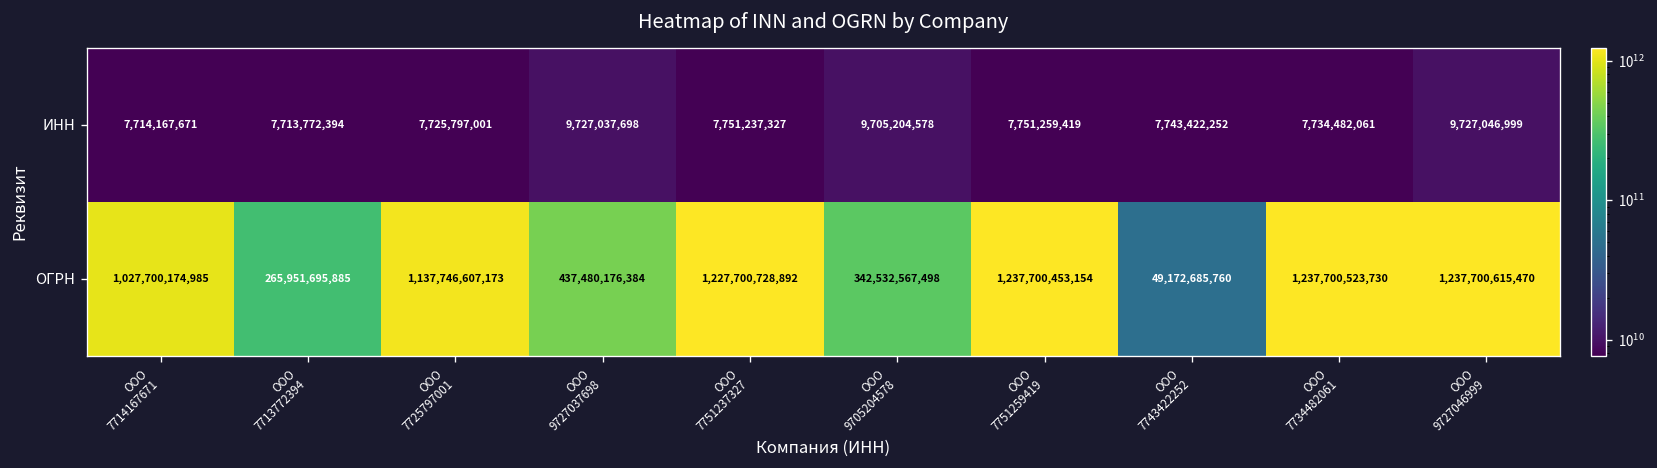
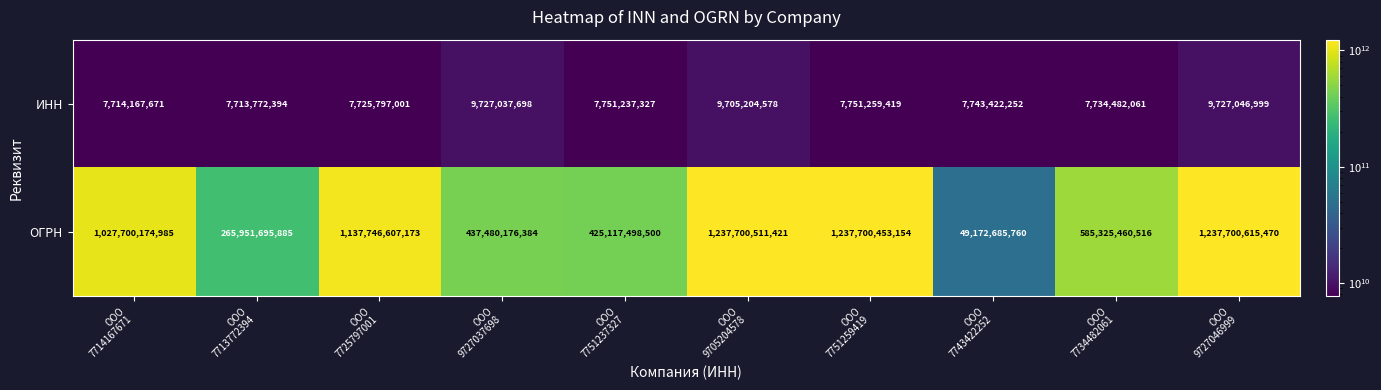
ОГРН, ООО 7751237327: 1,227,700,728,892 -> 425,117,498,500
ОГРН, ООО 9705204578: 342,532,567,498 -> 1,237,700,511,421
ОГРН, ООО 7734482061: 1,237,700,523,730 -> 585,325,460,516
